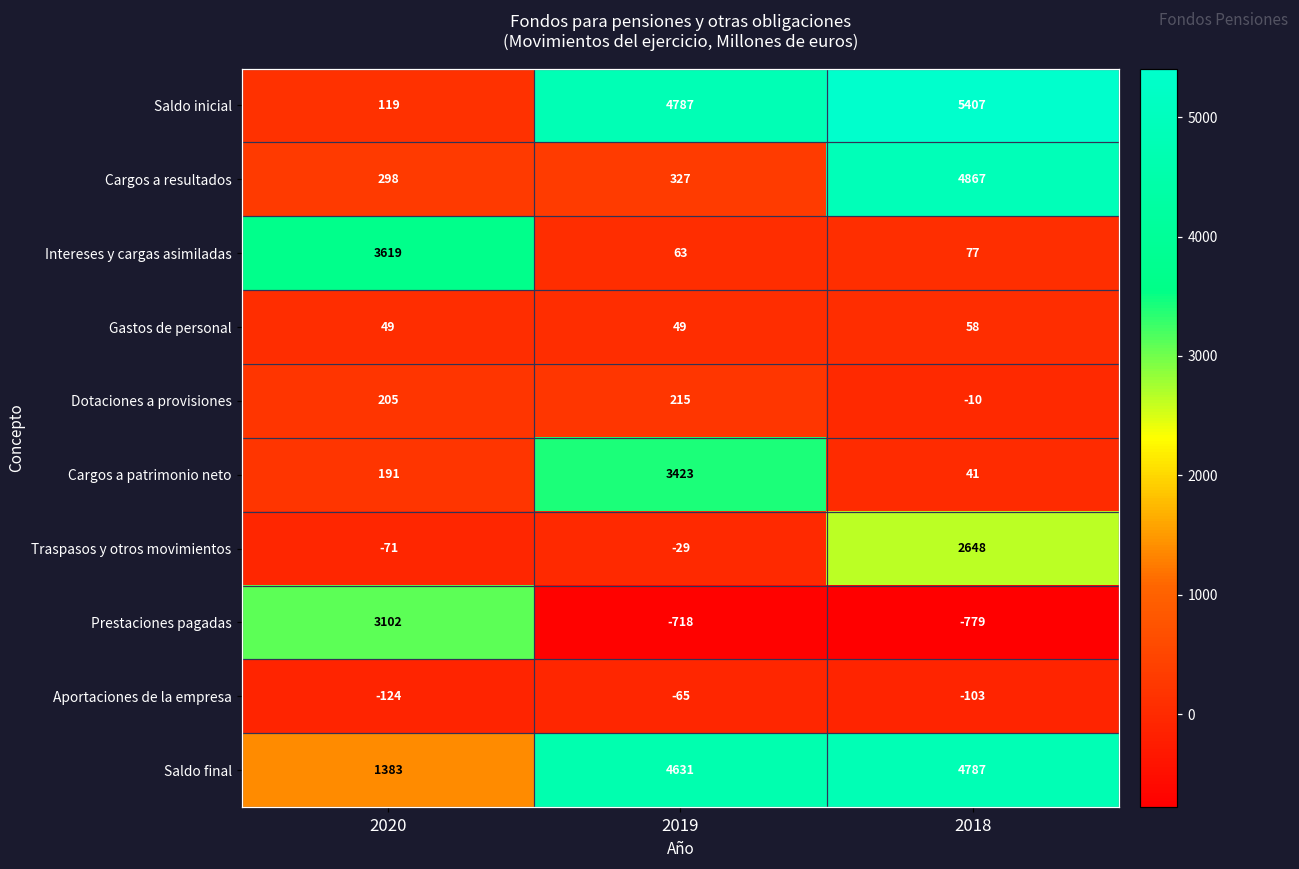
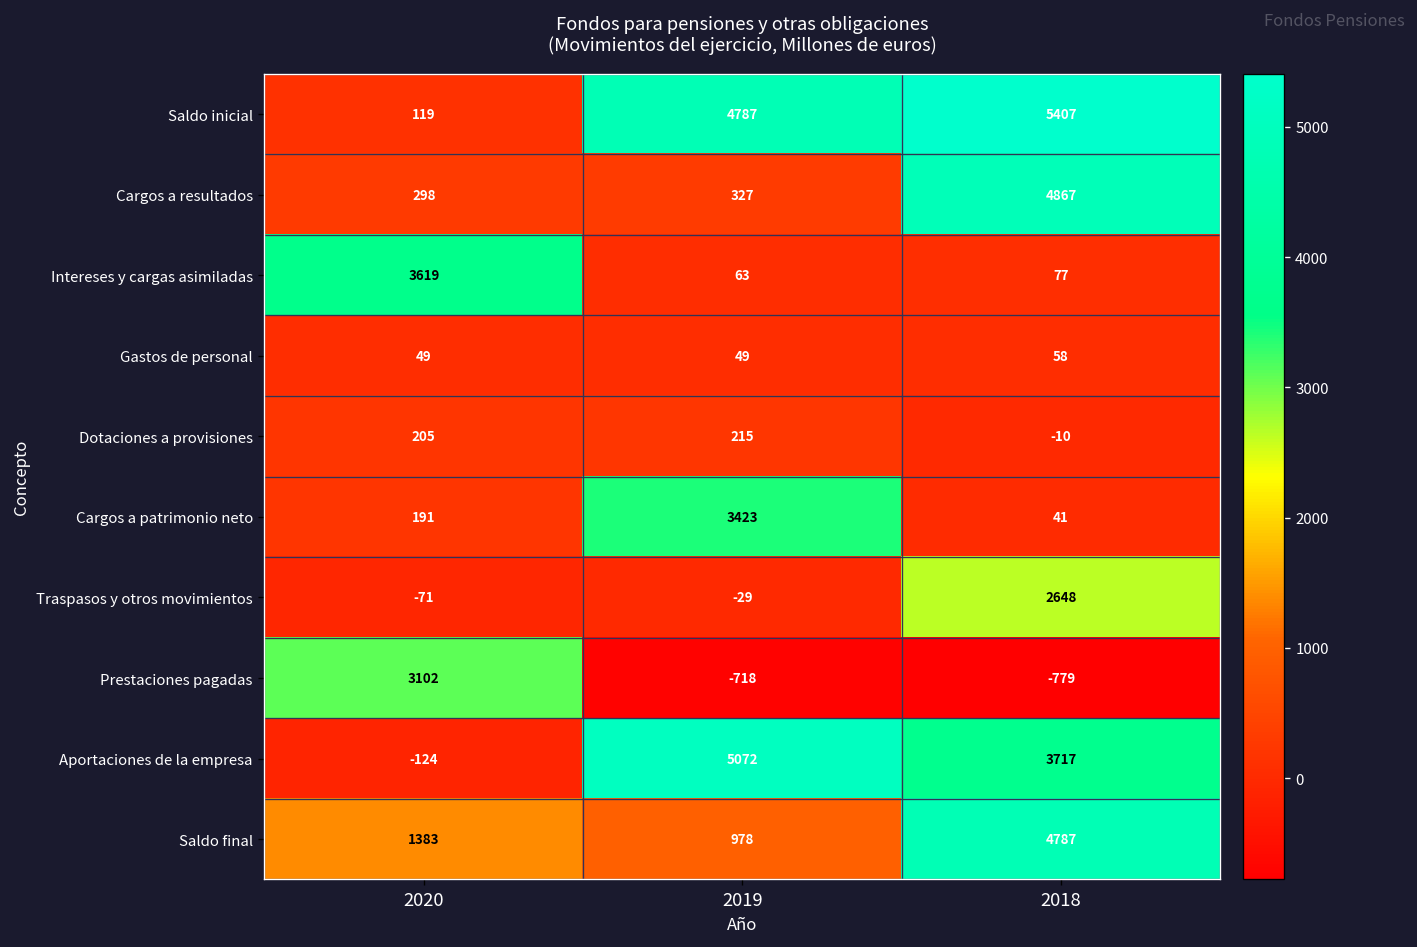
Aportaciones de la empresa, 2019: -65 -> 5072
Aportaciones de la empresa, 2018: -103 -> 3717
Saldo final, 2019: 4631 -> 978
